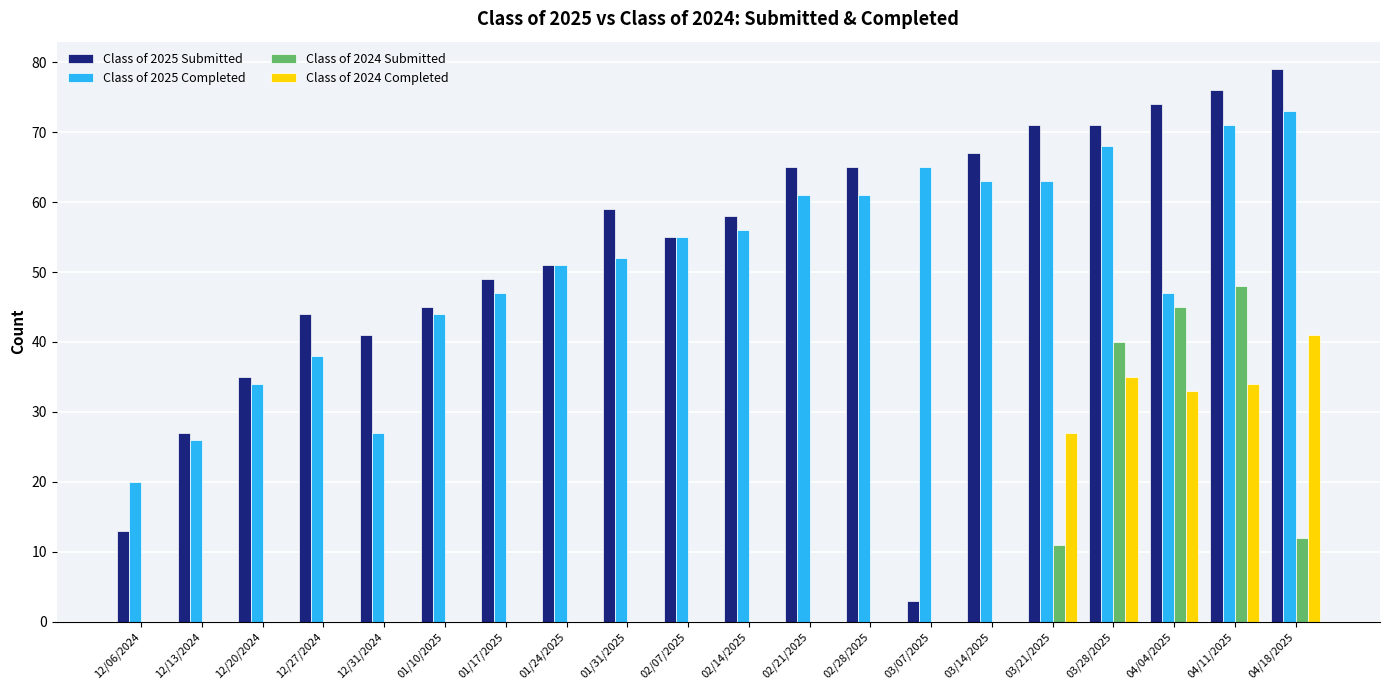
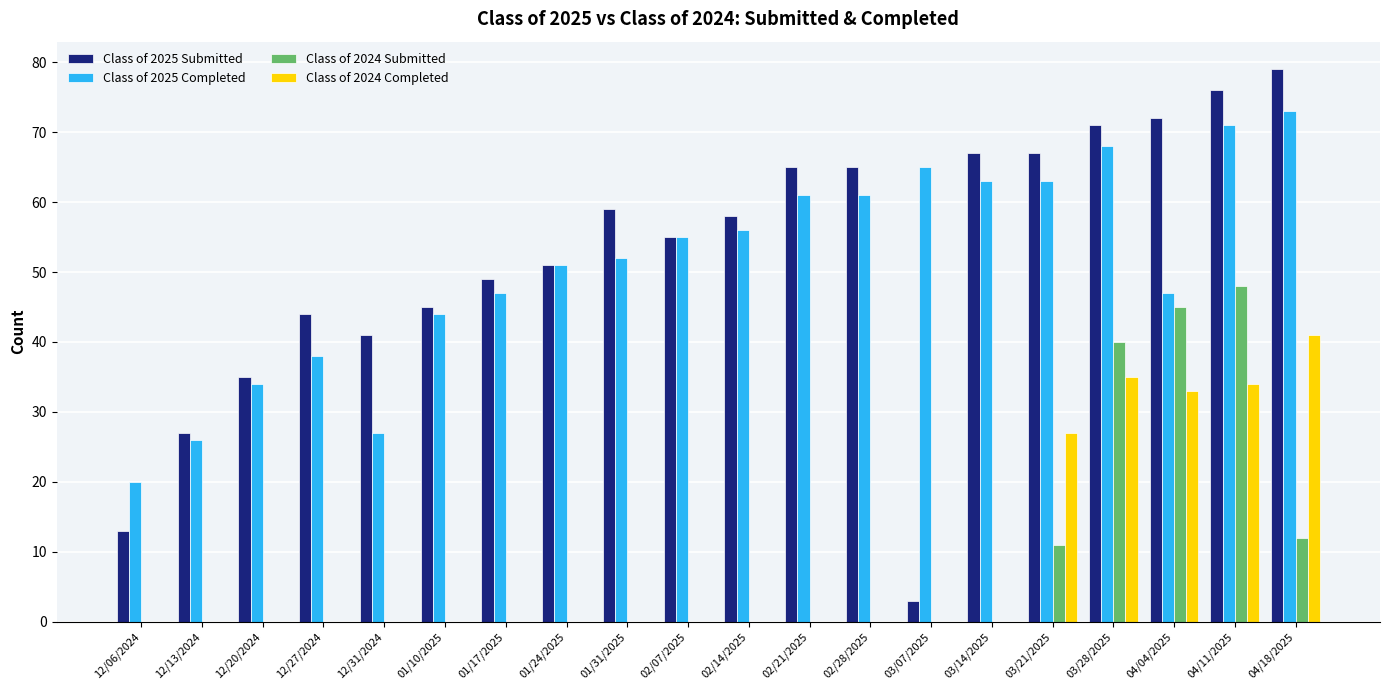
Class of 2025 Submitted, 03/21/2025: 71 -> 67
Class of 2025 Submitted, 04/04/2025: 74 -> 72
